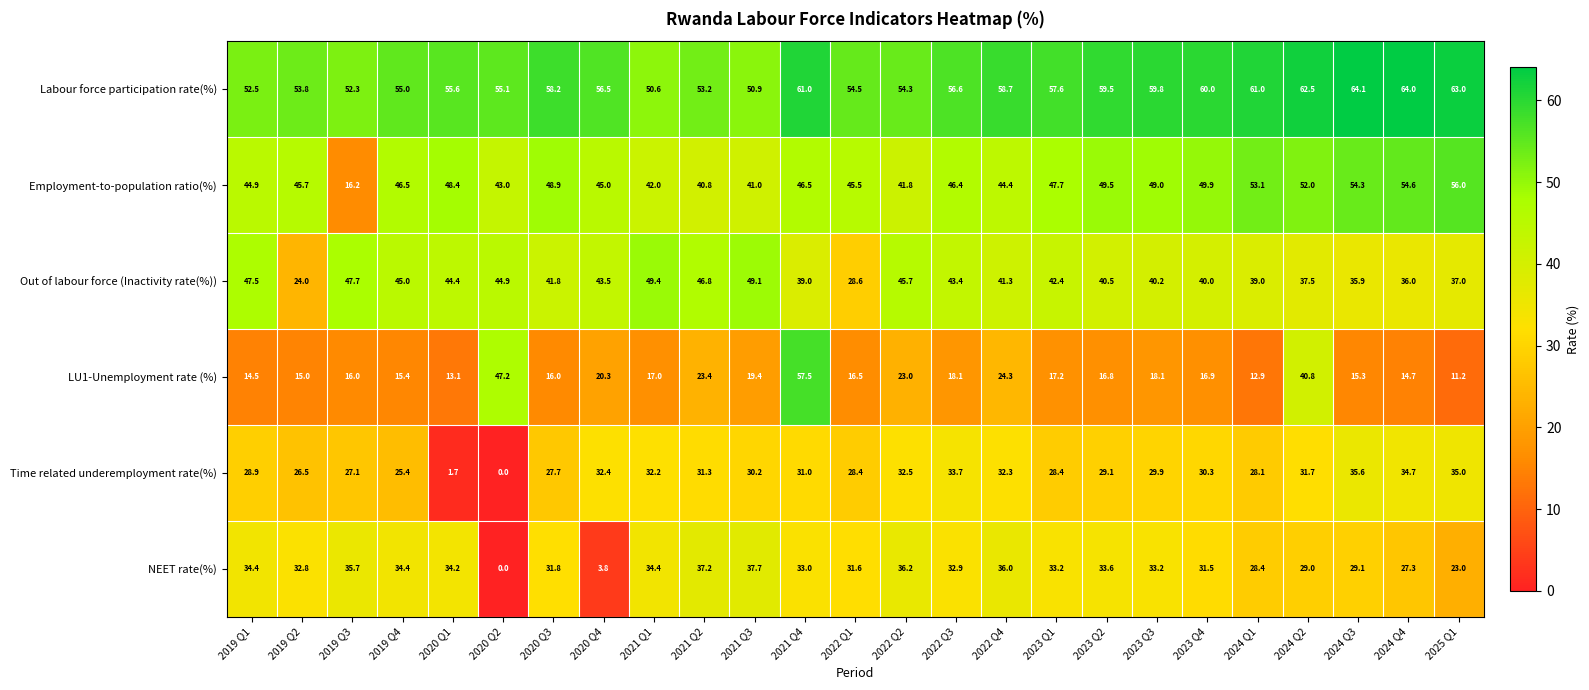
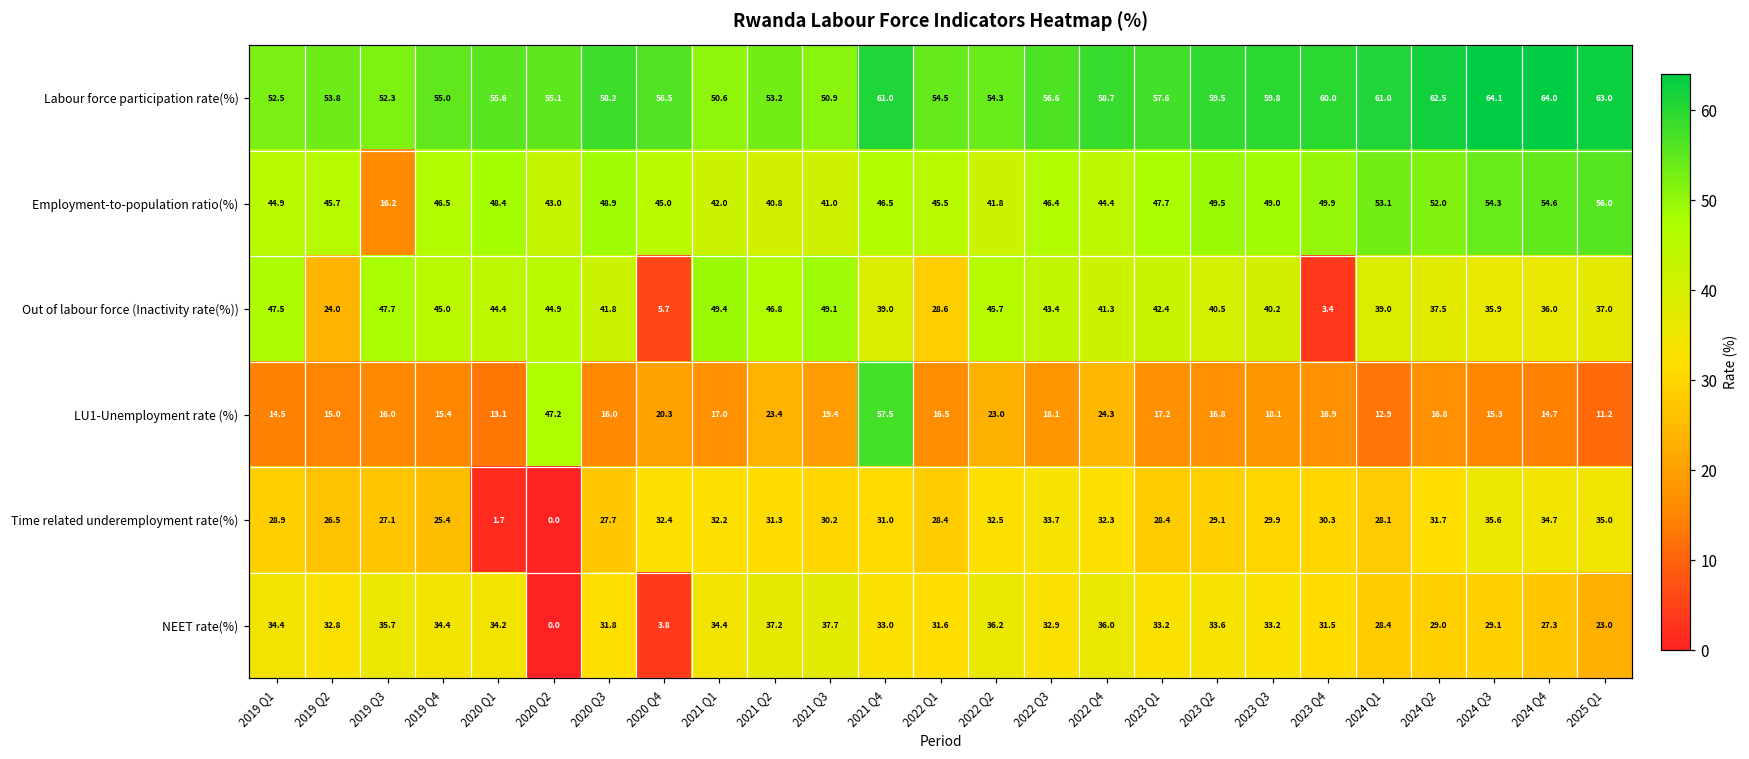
Out of labour force (Inactivity rate(%)), 2020 Q4: 43.5 -> 5.7
Out of labour force (Inactivity rate(%)), 2023 Q4: 40.0 -> 3.4
LU1-Unemployment rate (%), 2024 Q2: 40.8 -> 16.8
